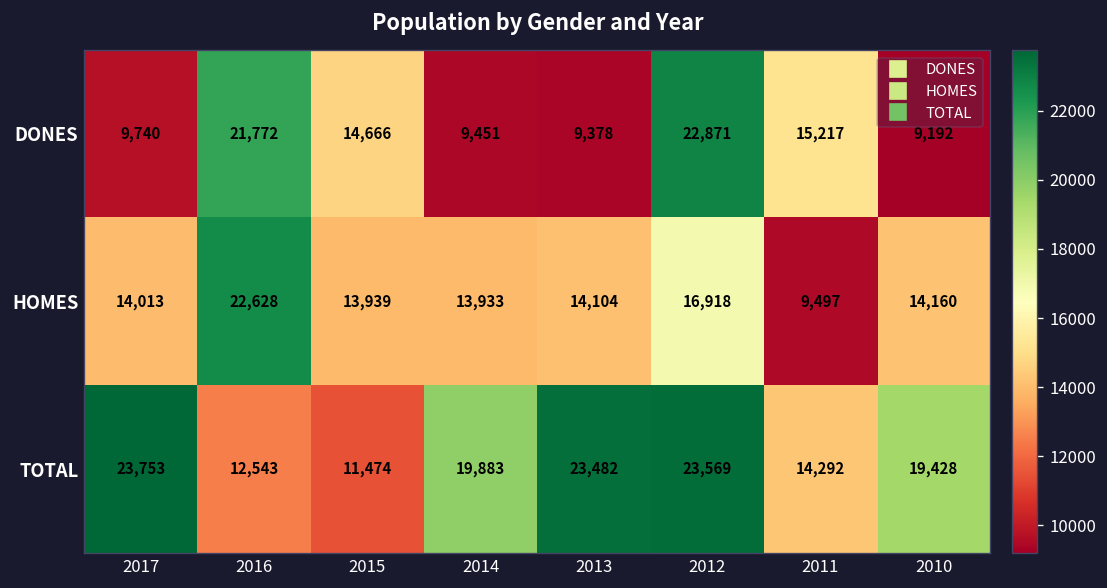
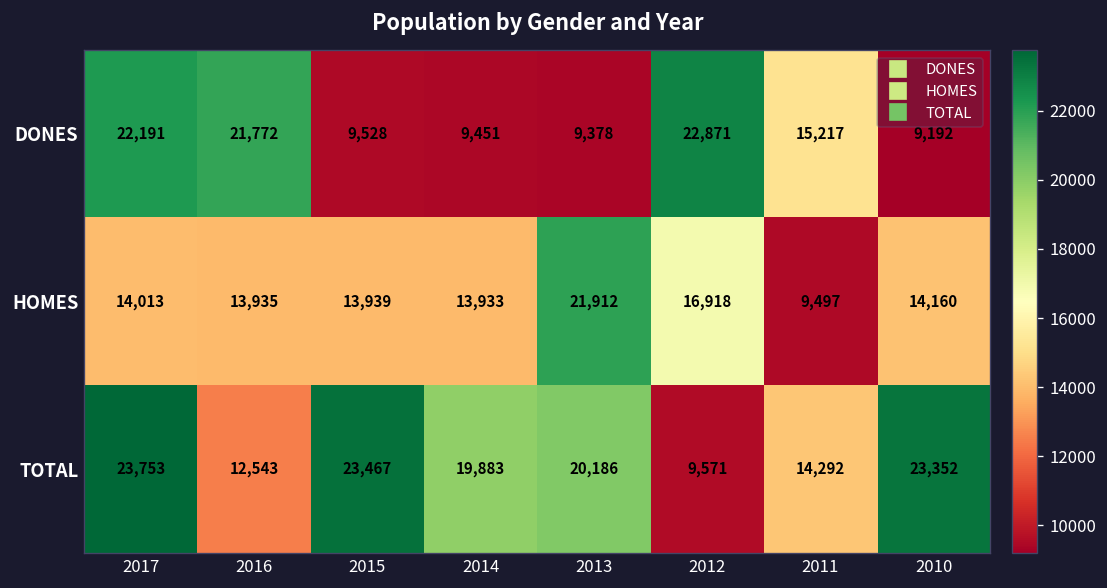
DONES, 2017: 9,740 -> 22,191
DONES, 2015: 14,666 -> 9,528
HOMES, 2016: 22,628 -> 13,935
HOMES, 2013: 14,104 -> 21,912
TOTAL, 2015: 11,474 -> 23,467
TOTAL, 2013: 23,482 -> 20,186
TOTAL, 2012: 23,569 -> 9,571
TOTAL, 2010: 19,428 -> 23,352
